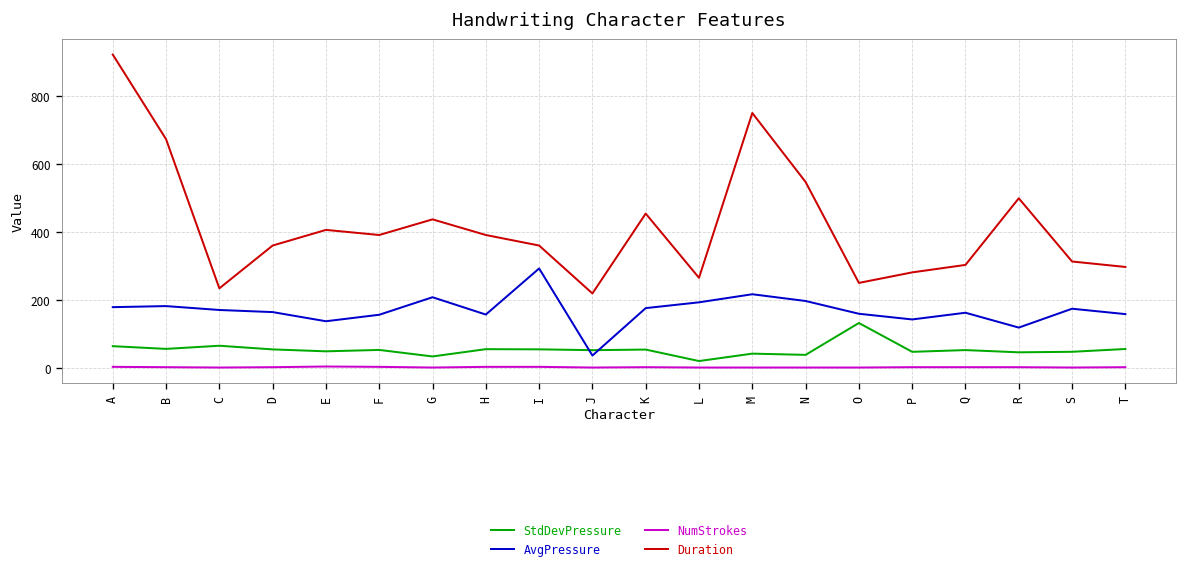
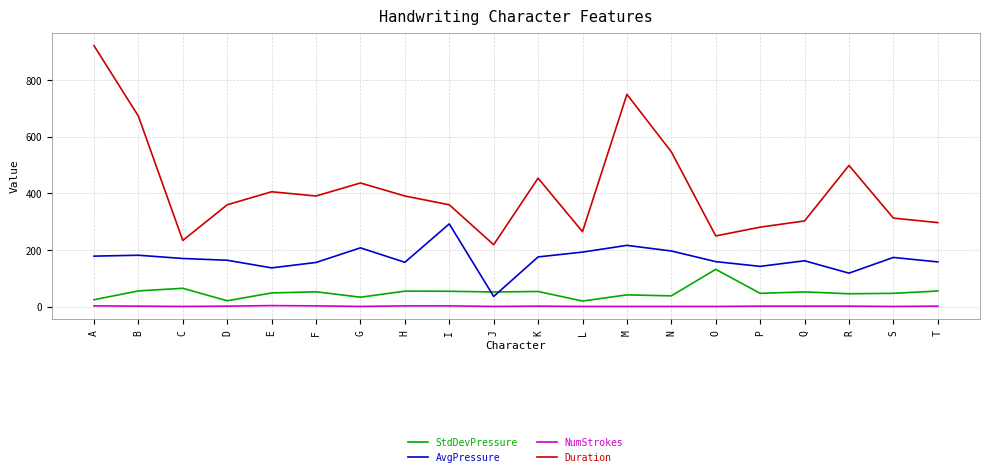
StdDevPressure, A: 60 -> 20
StdDevPressure, D: 50 -> 20
